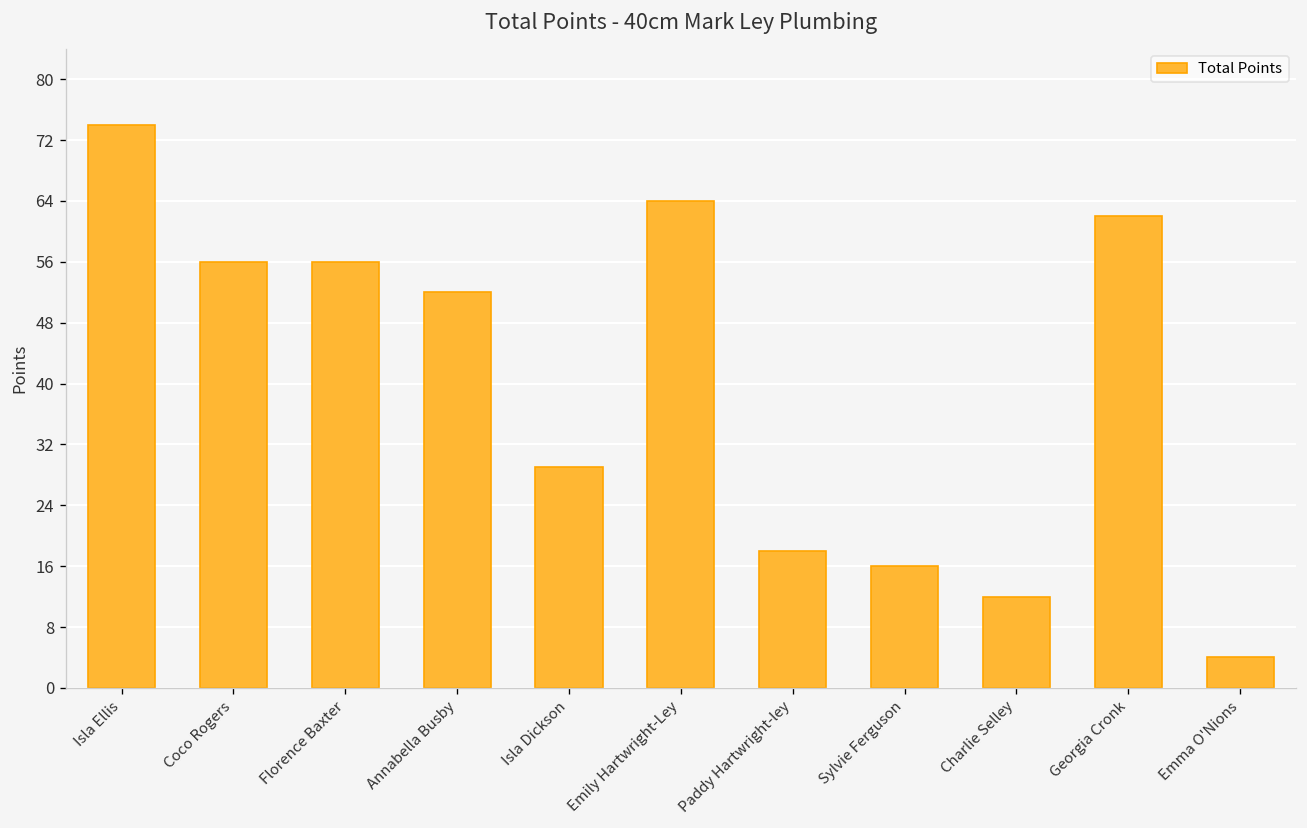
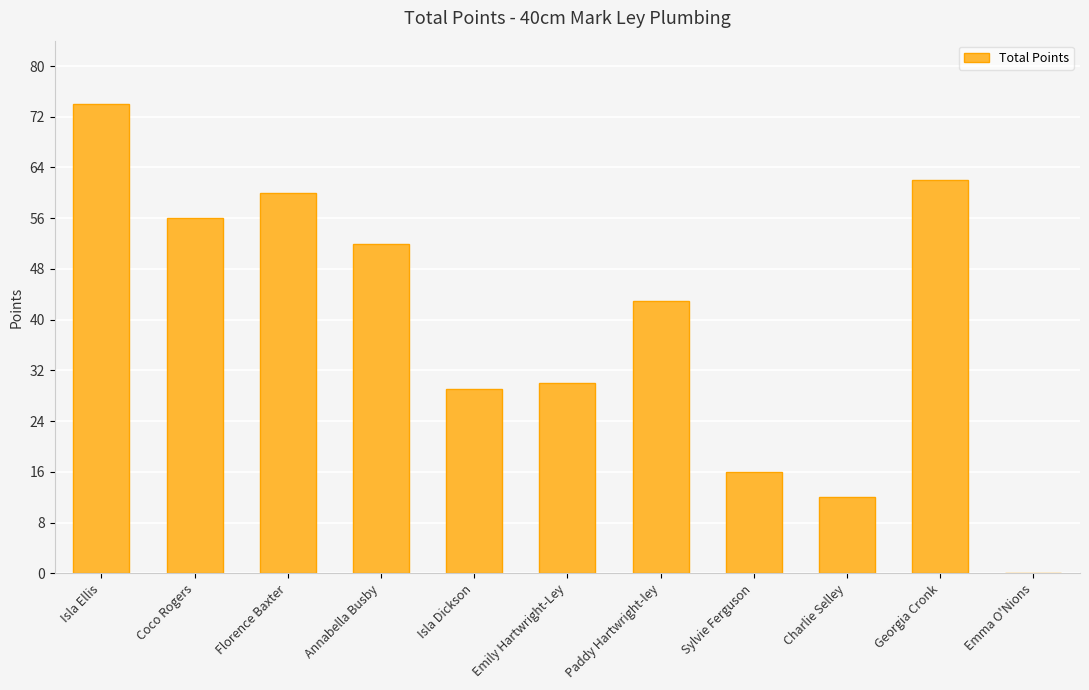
Florence Baxter: 56 -> 60
Emily Hartwright-Ley: 64 -> 30
Paddy Hartwright-ley: 18 -> 43
Emma O'Nions: 4 -> 0
